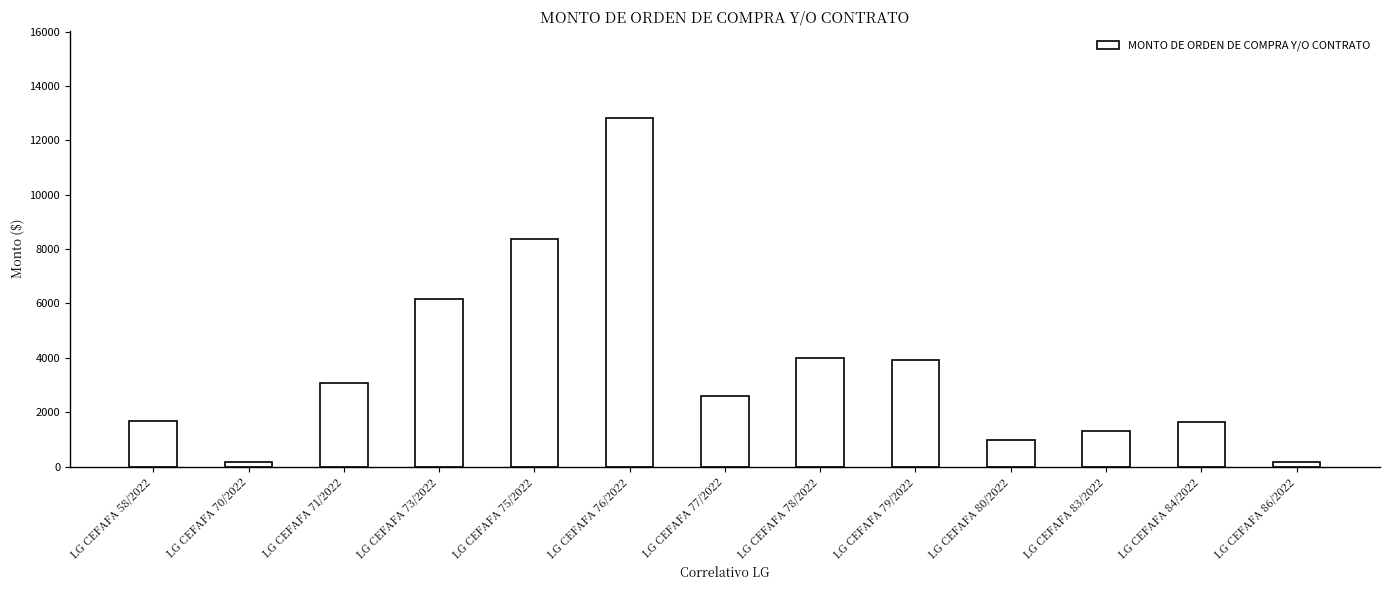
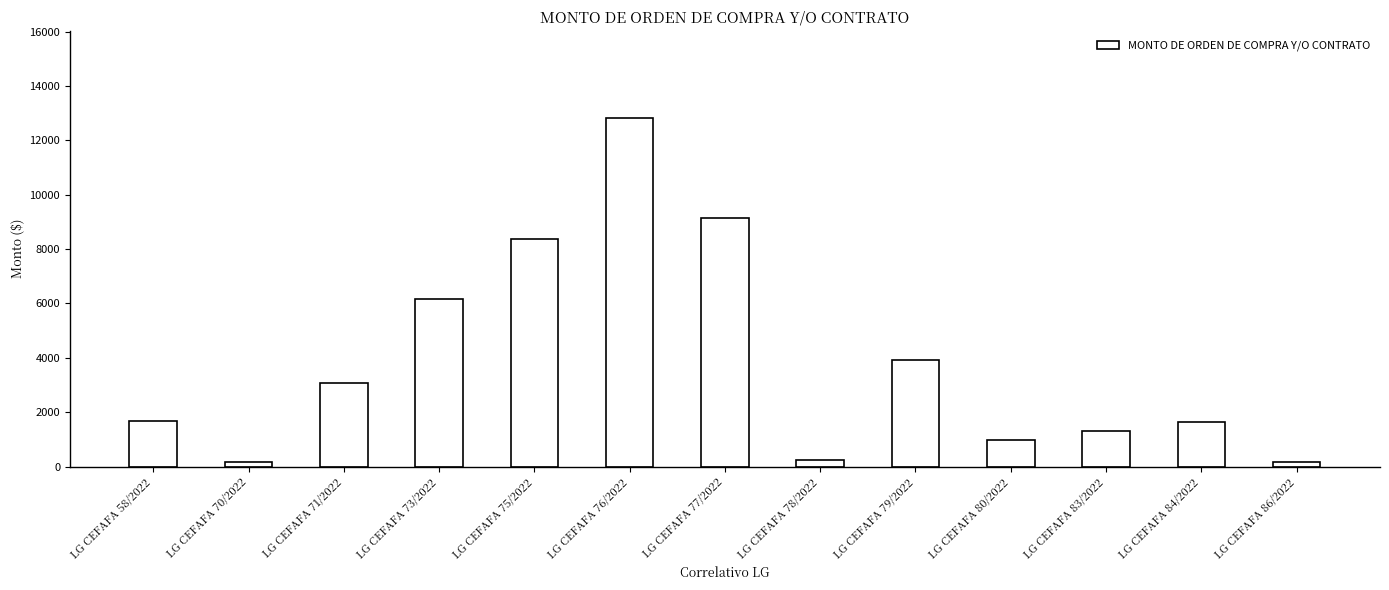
LG CEFAFA 77/2022: 2600 -> 9200
LG CEFAFA 78/2022: 4000 -> 200
